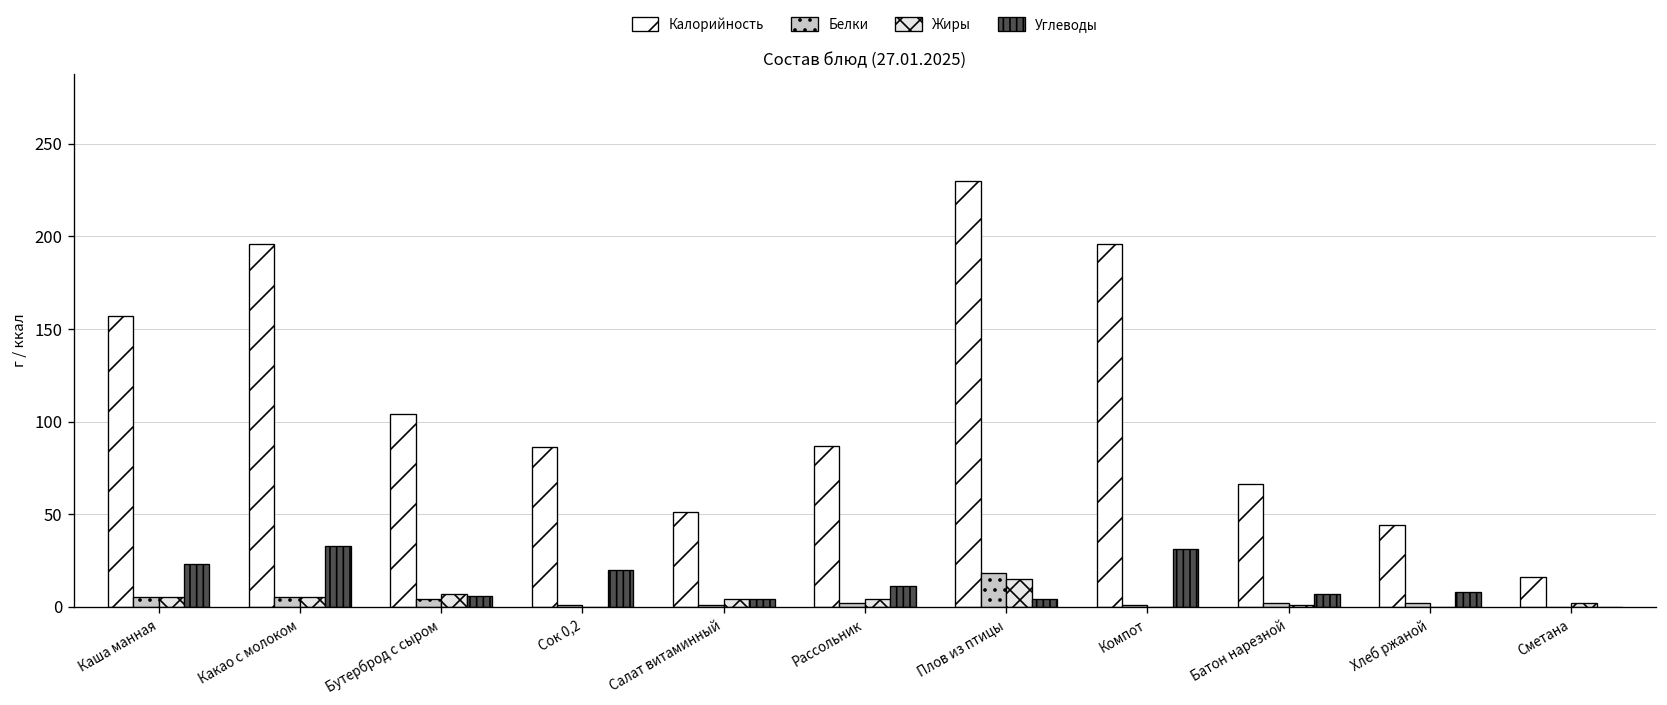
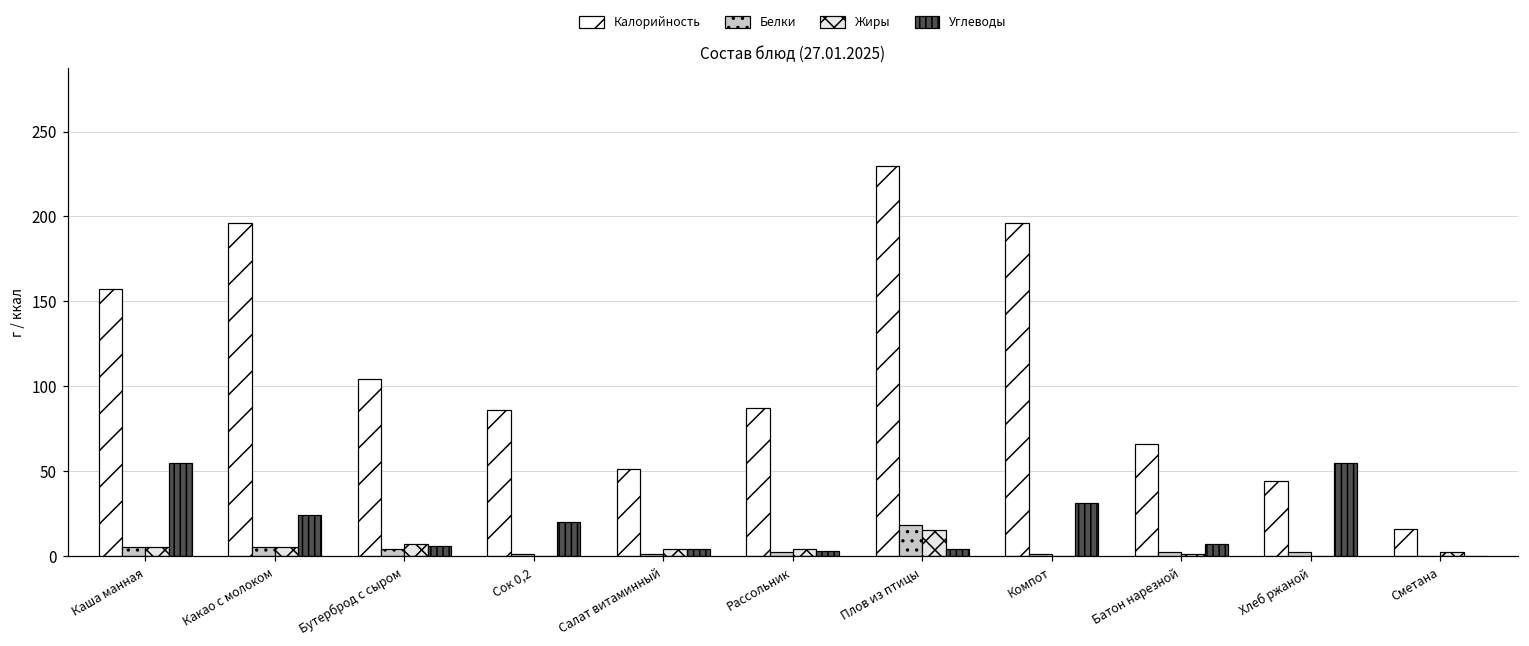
Углеводы, Каша манная: 23 -> 55
Углеводы, Какао с молоком: 33 -> 24
Углеводы, Рассольник: 11 -> 3
Углеводы, Хлеб ржаной: 8 -> 55
